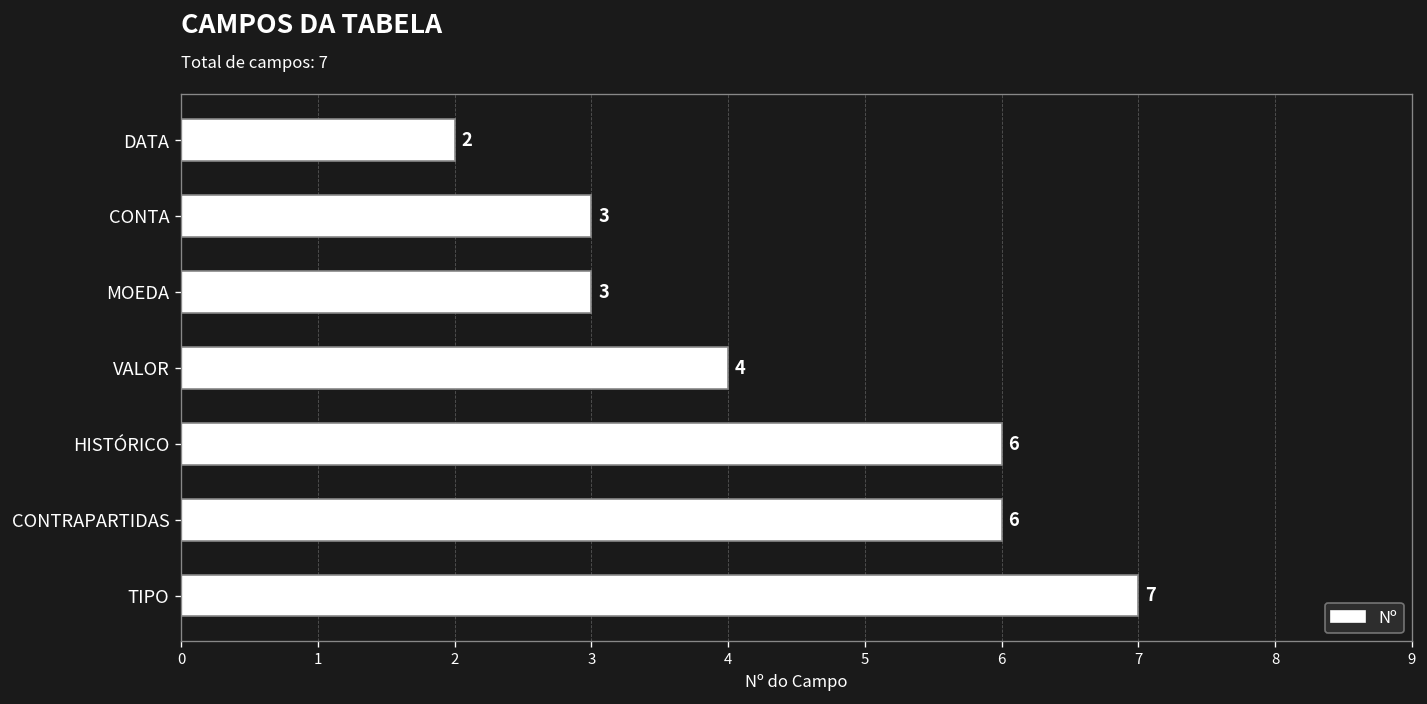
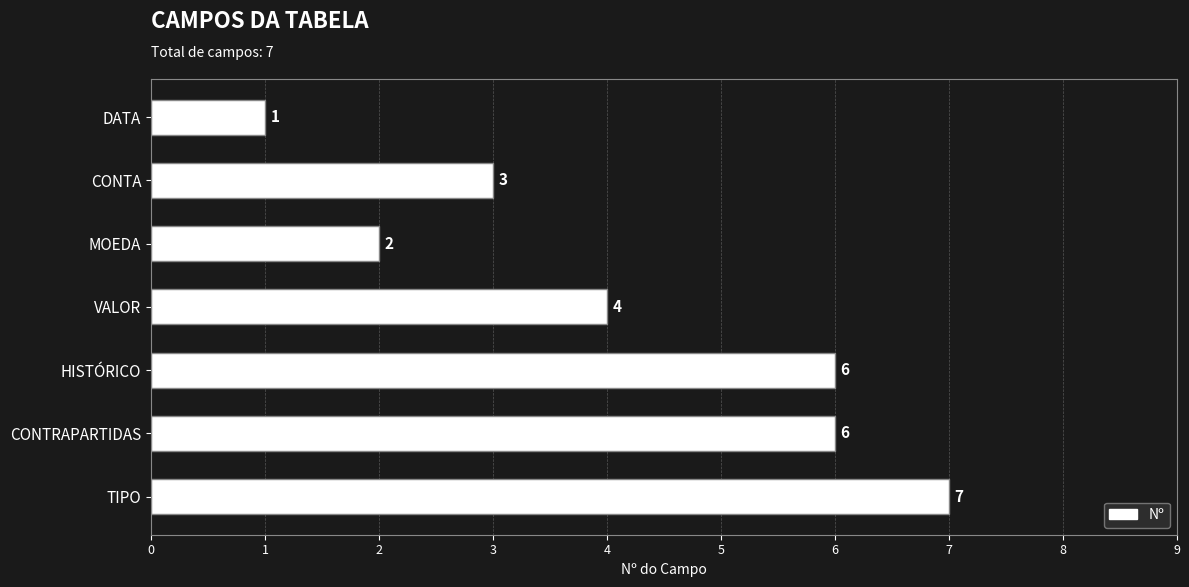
DATA: 2 -> 1
MOEDA: 3 -> 2
